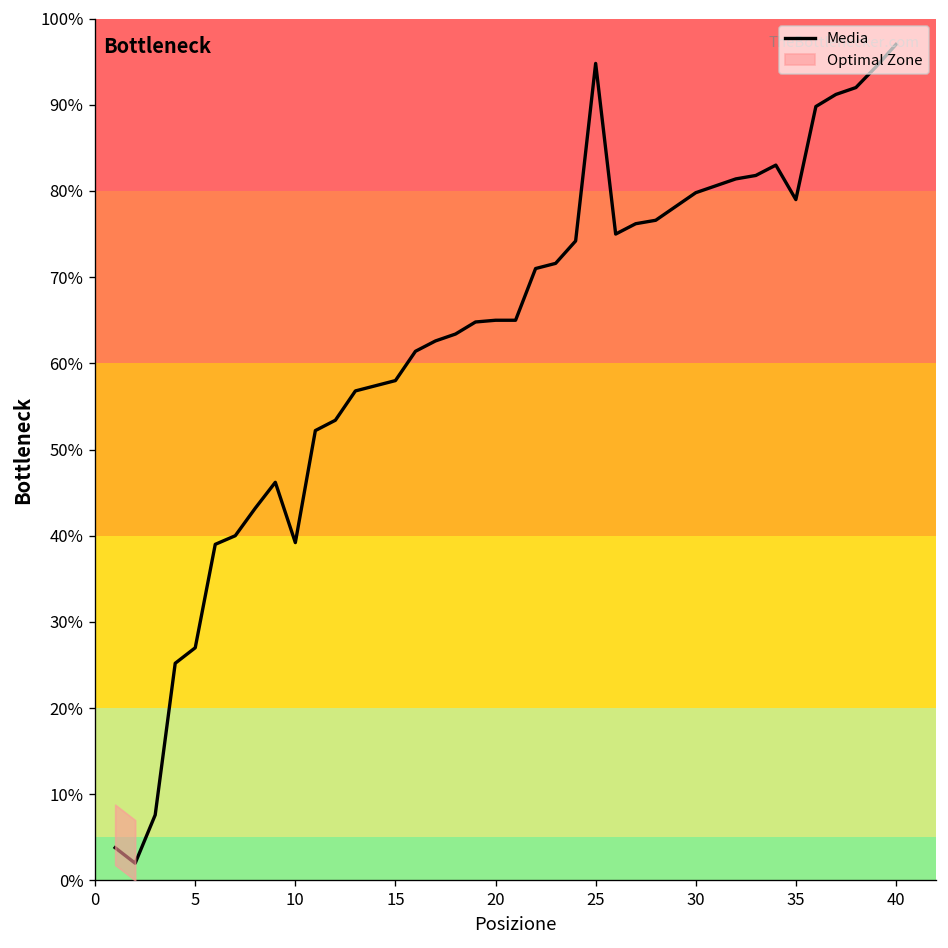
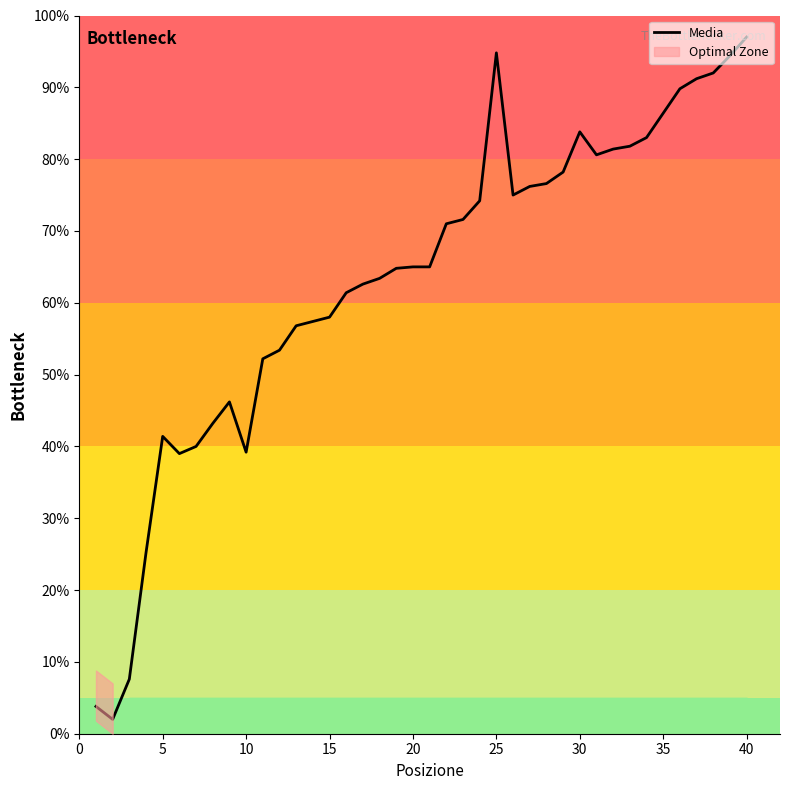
Media, 5: 27% -> 41%
Media, 30: 80% -> 84%
Media, 35: 79% -> 86%
